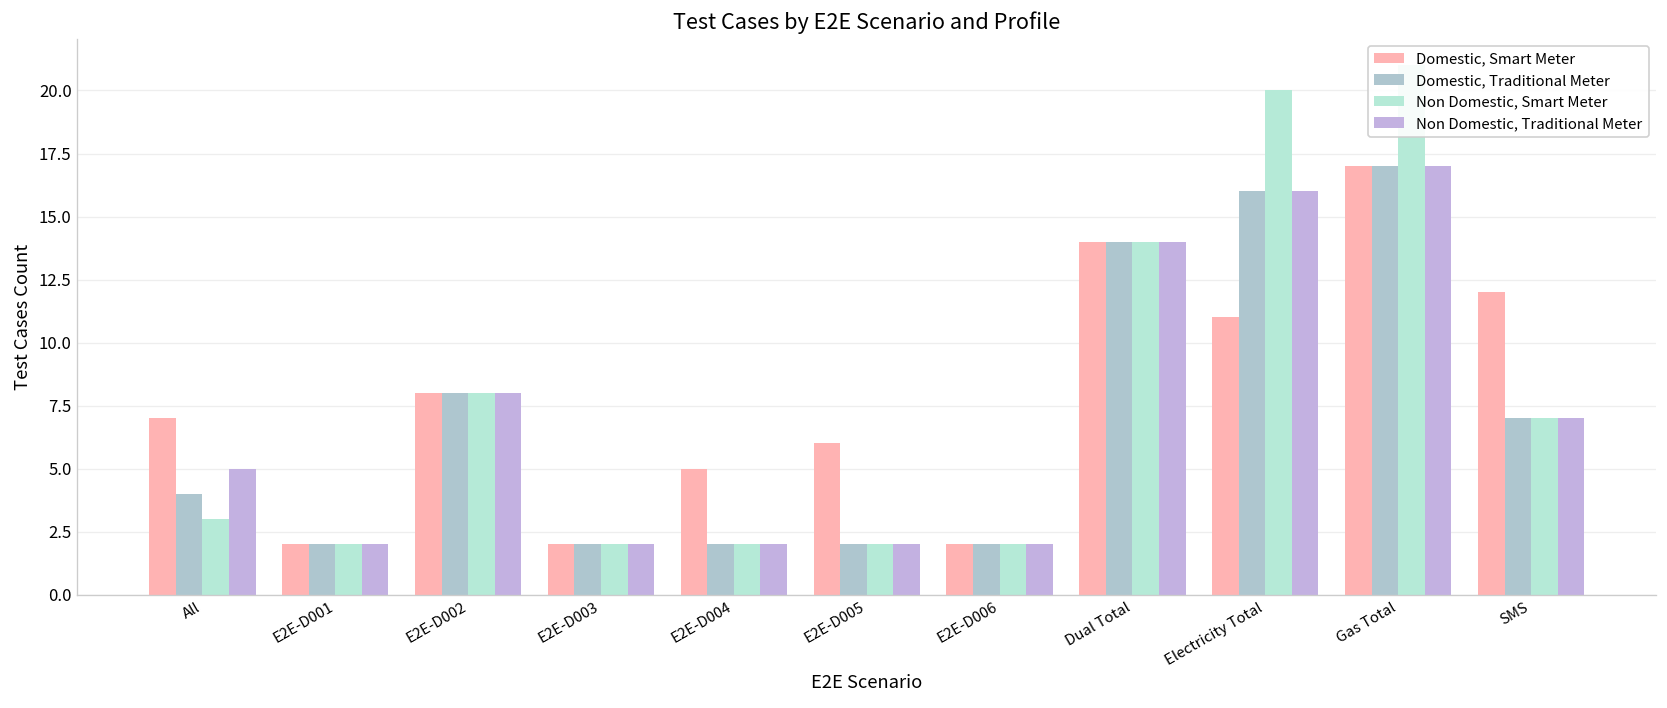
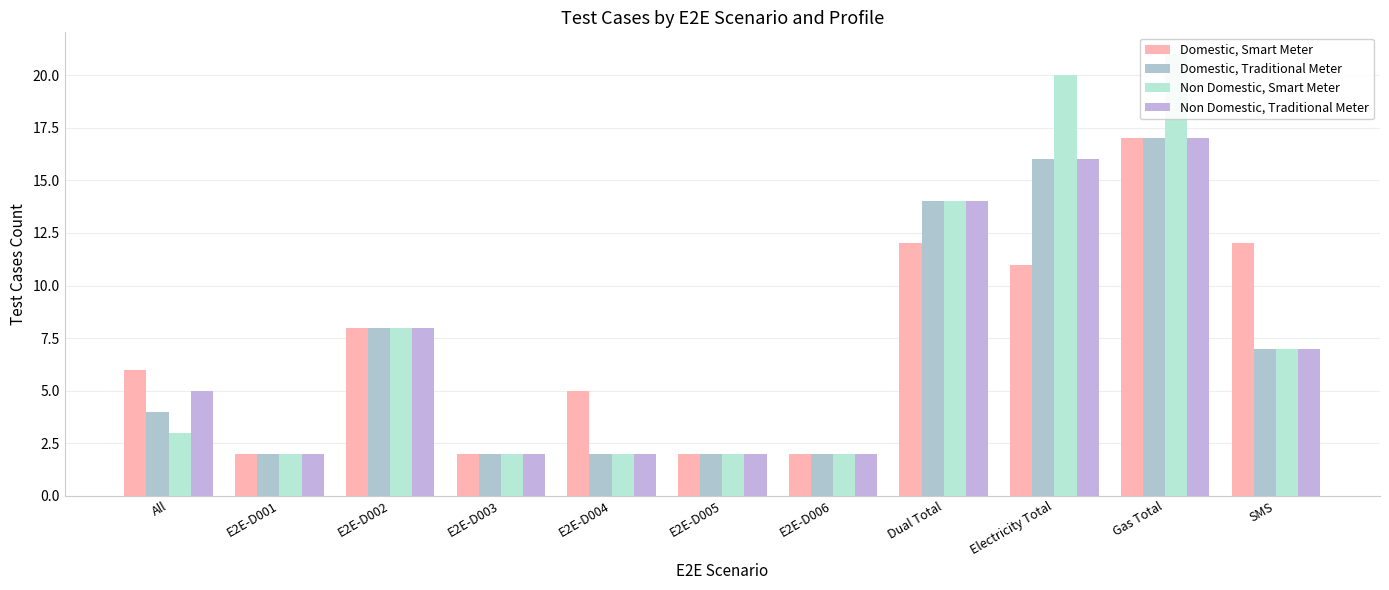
Domestic, Smart Meter, All: 7 -> 6
Domestic, Smart Meter, E2E-D005: 6 -> 2
Domestic, Smart Meter, Dual Total: 14 -> 12
